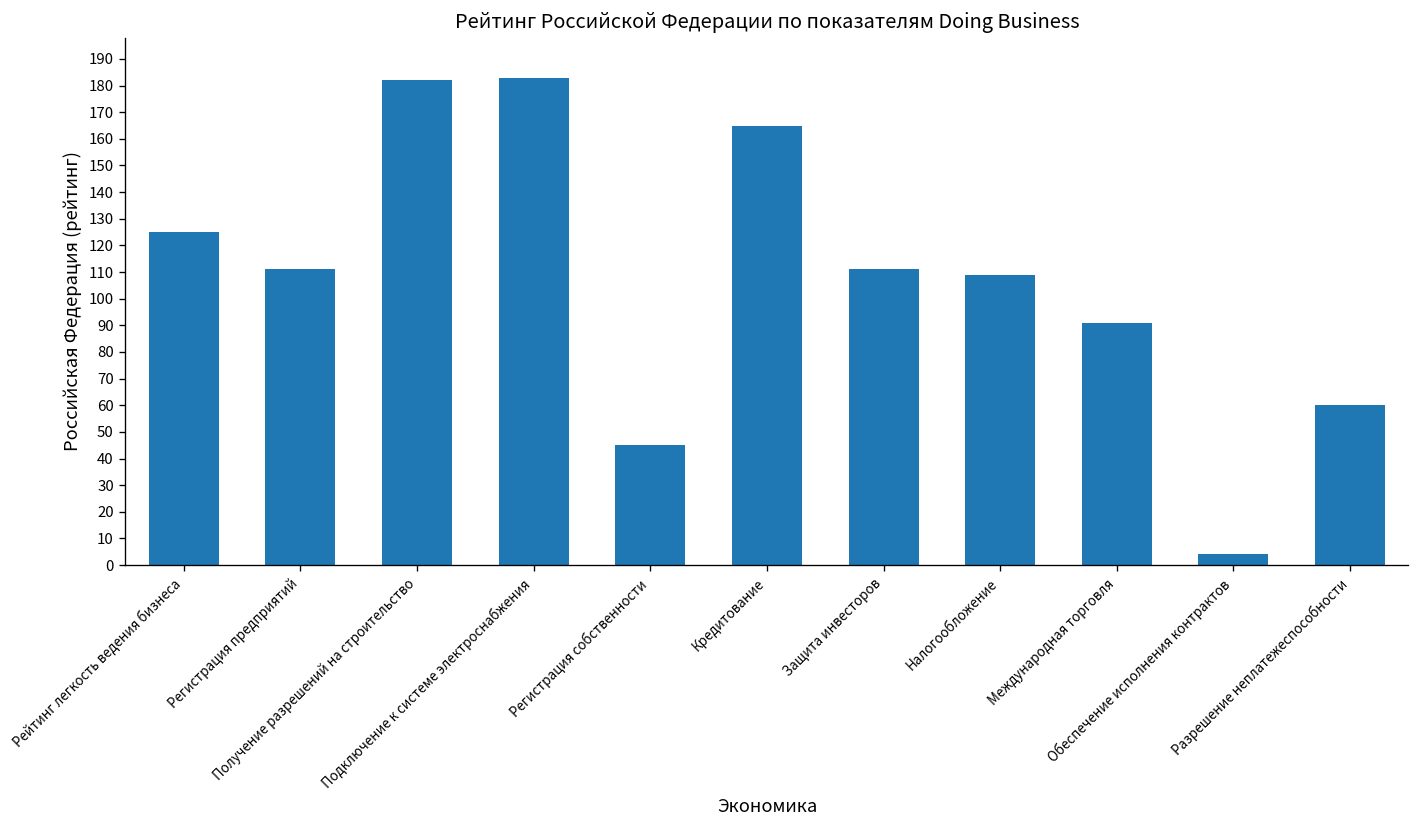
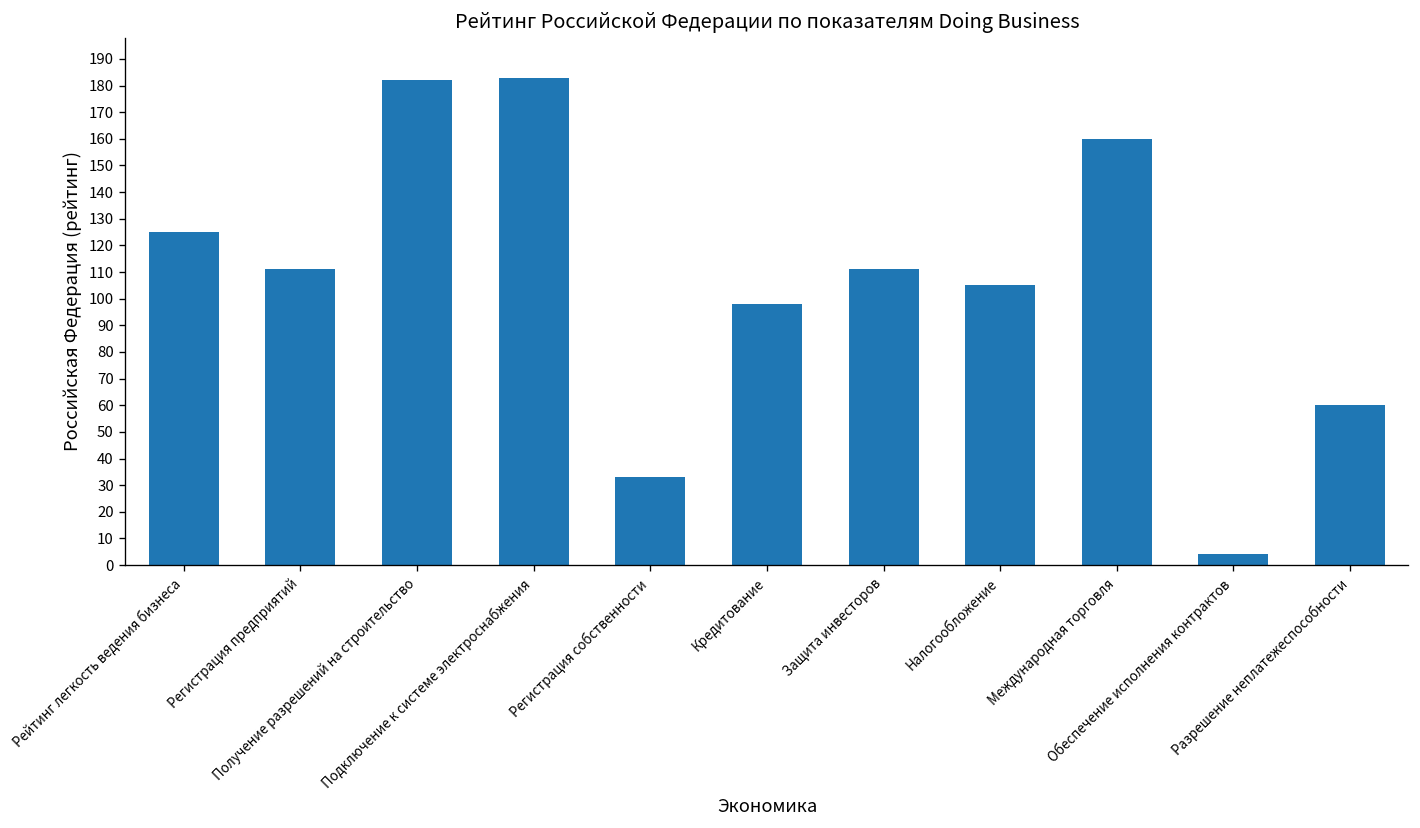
Регистрация собственности: 45 -> 33
Кредитование: 165 -> 98
Налогообложение: 109 -> 105
Международная торговля: 91 -> 160
